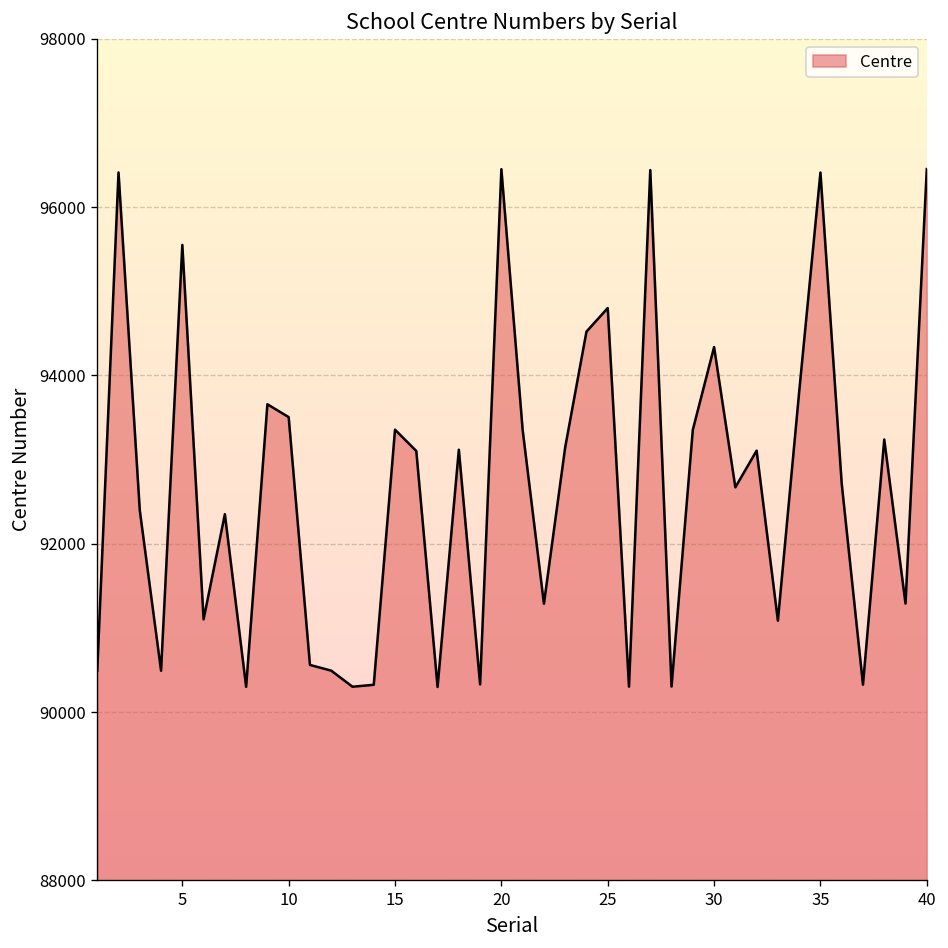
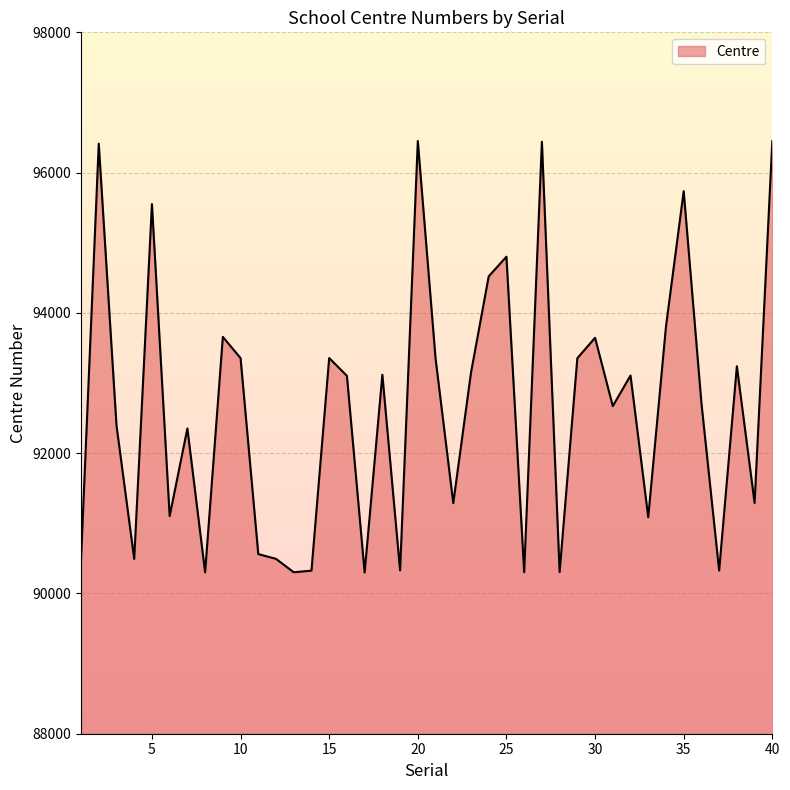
10: 93500 -> 93400
30: 94300 -> 93600
35: 96400 -> 95700
